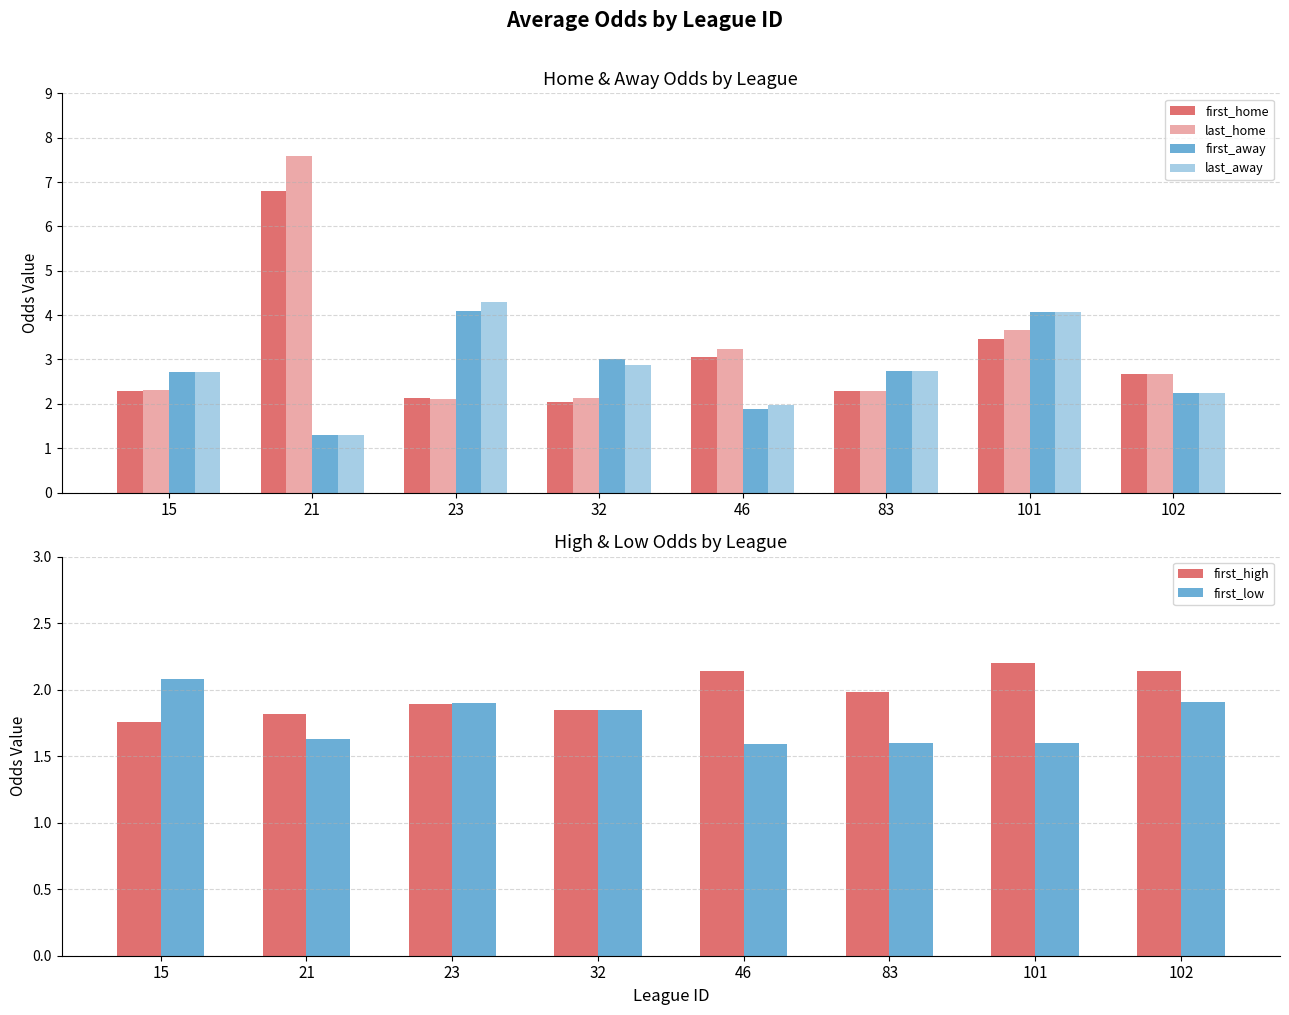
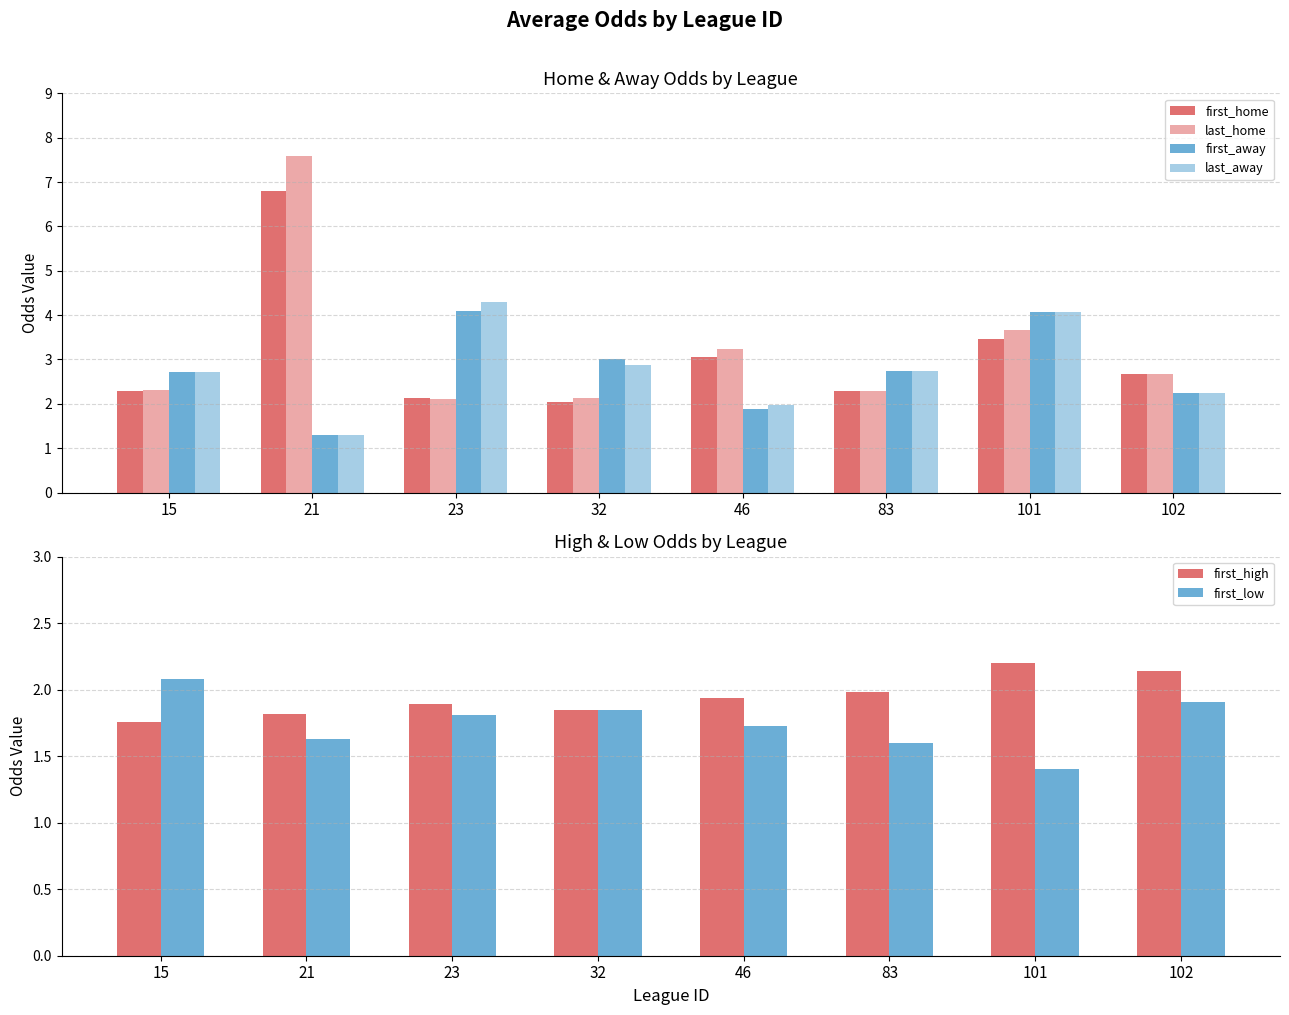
High & Low Odds by League, first_low, 23: 1.90 -> 1.81
High & Low Odds by League, first_high, 46: 2.14 -> 1.94
High & Low Odds by League, first_low, 46: 1.59 -> 1.73
High & Low Odds by League, first_low, 101: 1.6 -> 1.4
